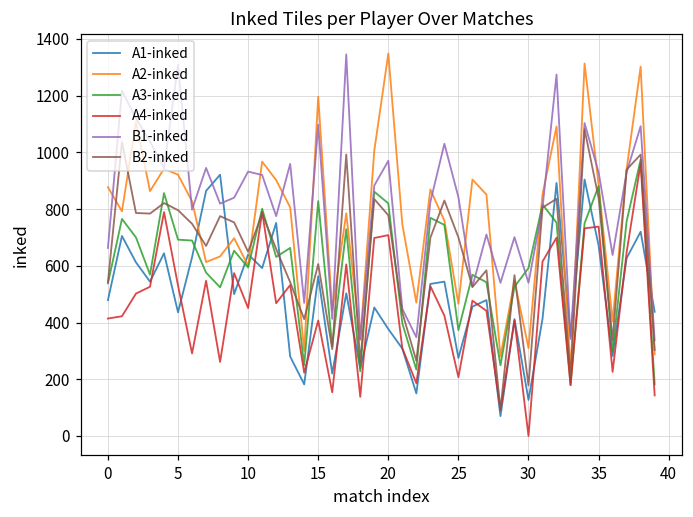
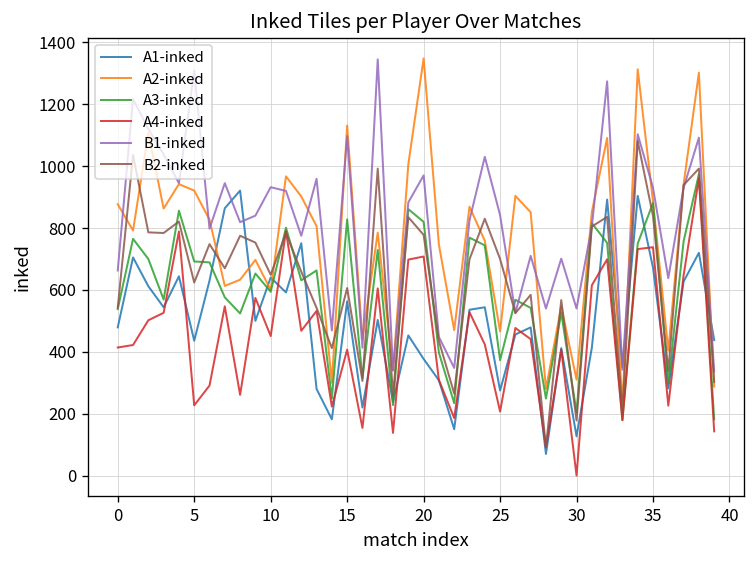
A4-inked, 5: 530 -> 230
B2-inked, 5: 800 -> 620
A2-inked, 15: 1200 -> 1130
A3-inked, 30: 590 -> 200
